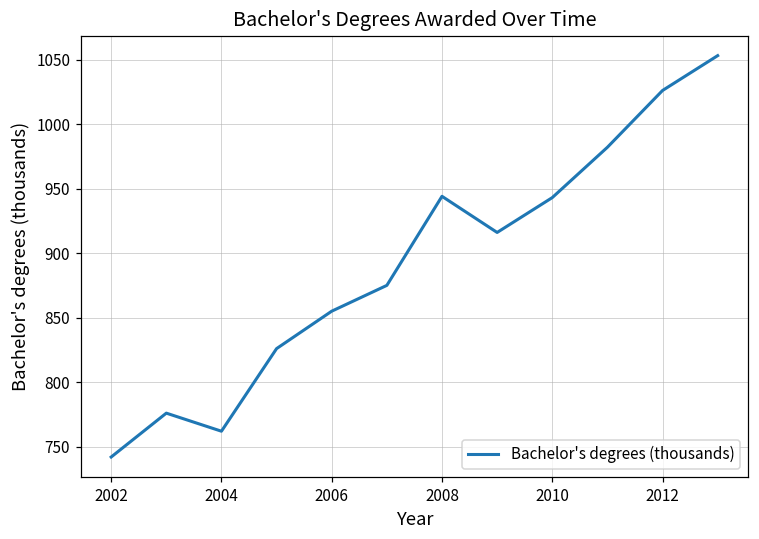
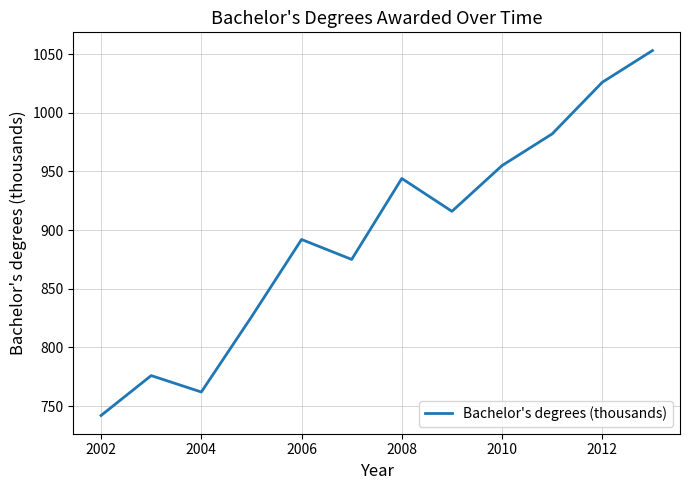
2006: 855 -> 892
2010: 943 -> 955
